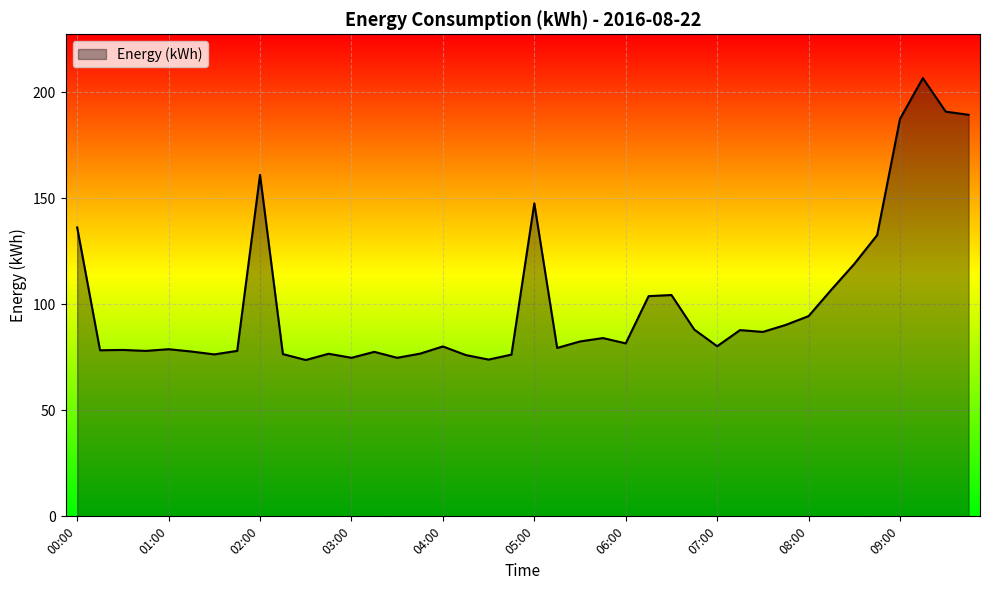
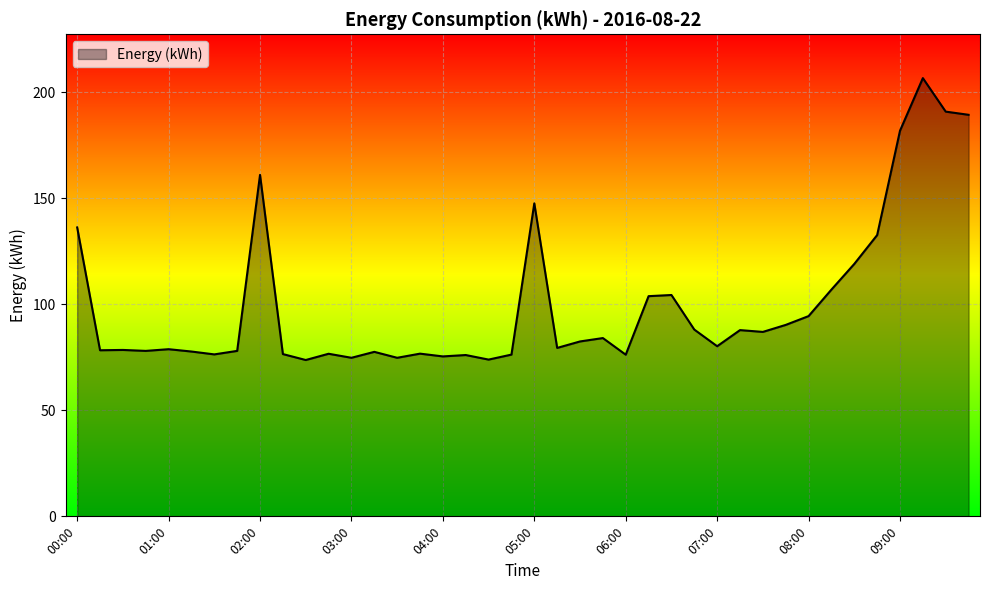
04:00: 80 -> 75
06:00: 82 -> 76
09:00: 187 -> 182
